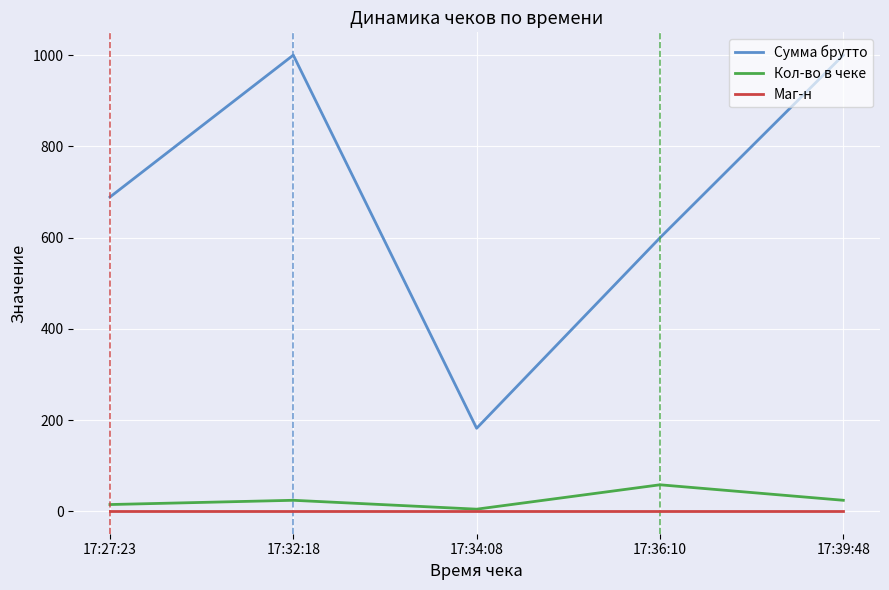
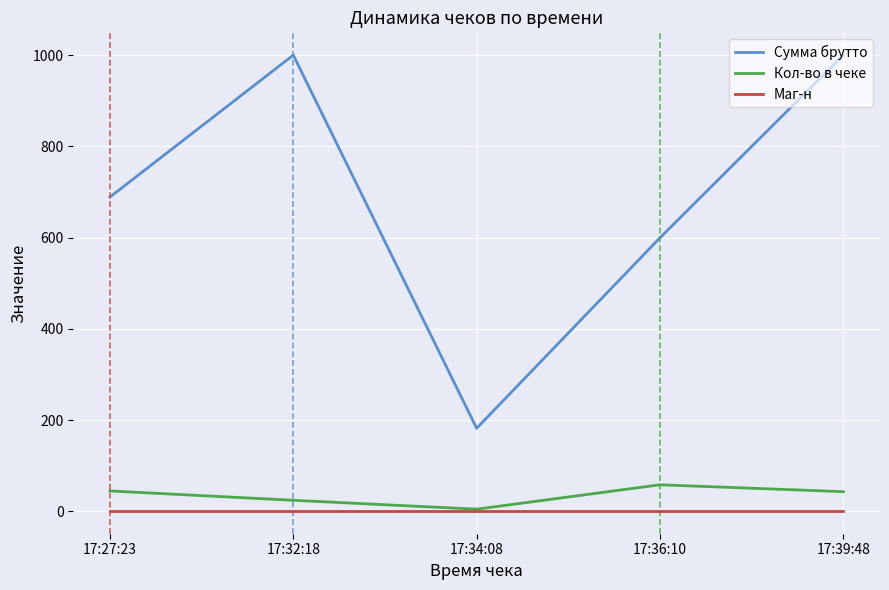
Кол-во в чеке, 17:27:23: 20 -> 40
Кол-во в чеке, 17:39:48: 20 -> 40
